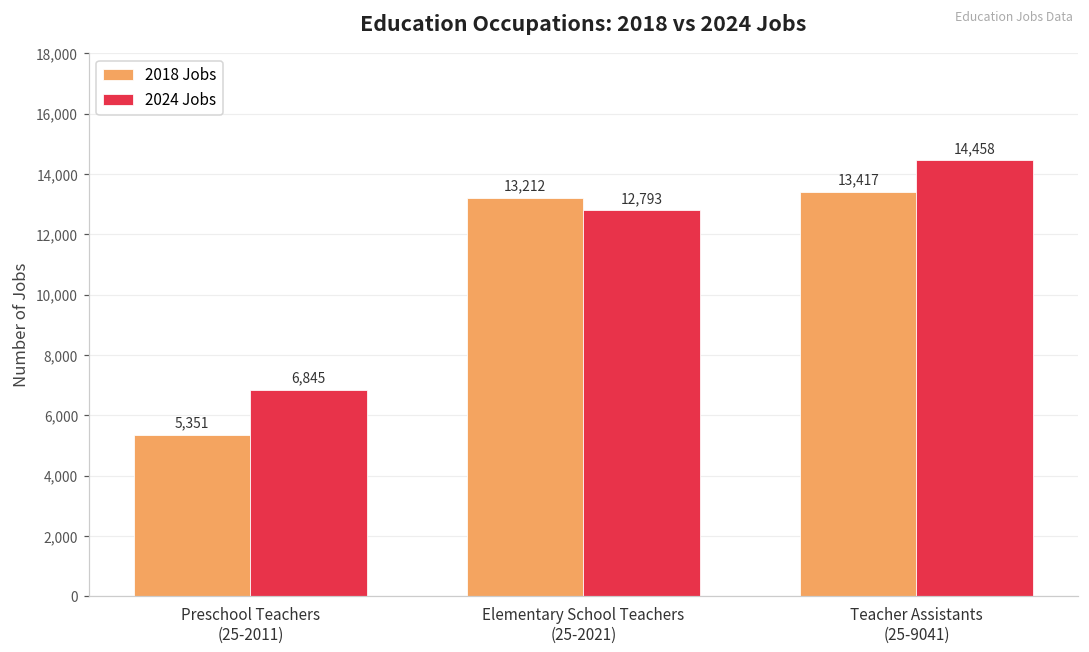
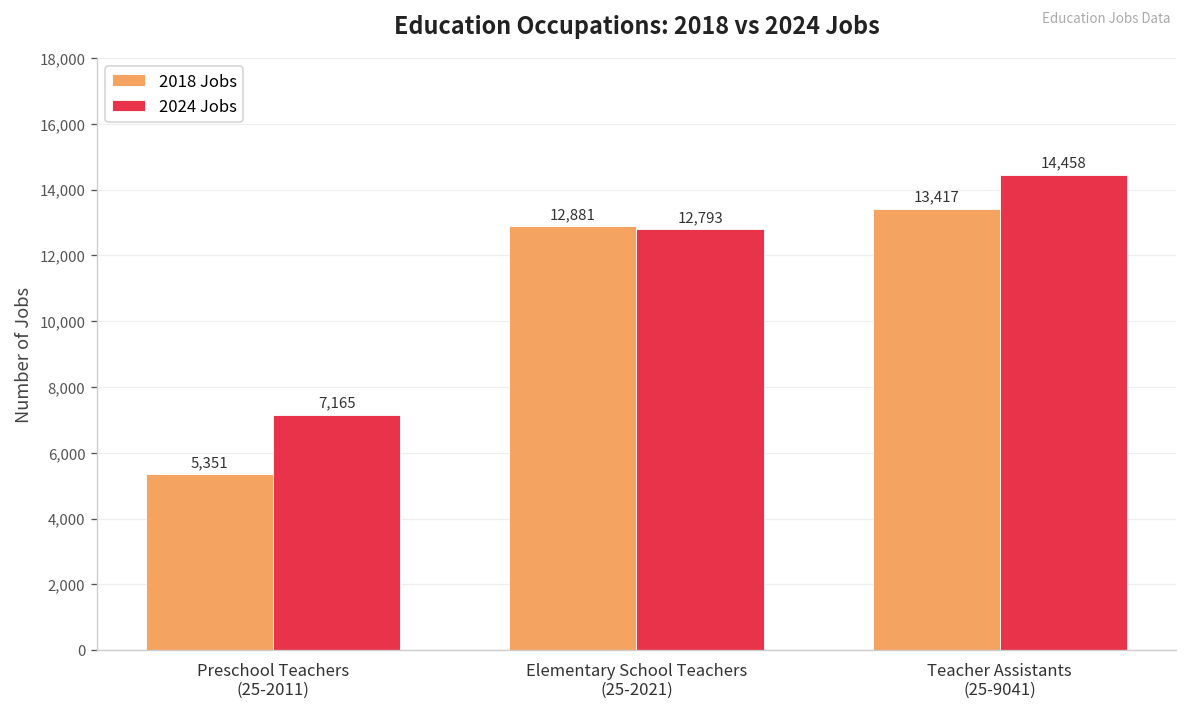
2024 Jobs, Preschool Teachers (25-2011): 6,845 -> 7,165
2018 Jobs, Elementary School Teachers (25-2021): 13,212 -> 12,881
